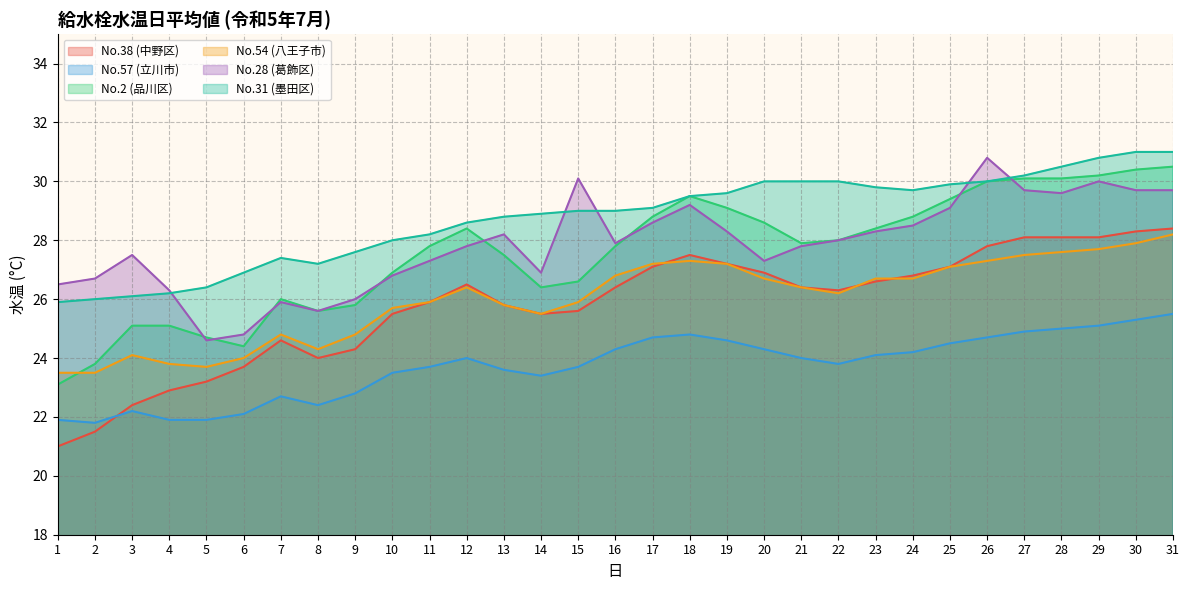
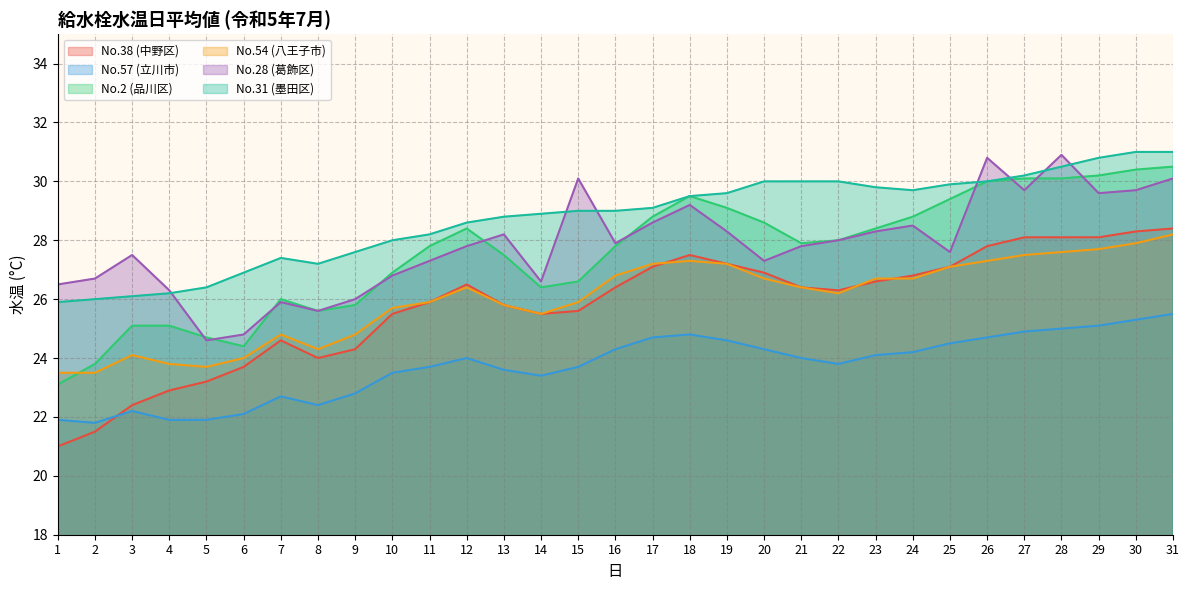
No.28 (葛飾区), 14: 26.9 -> 26.6
No.28 (葛飾区), 25: 29.1 -> 27.6
No.28 (葛飾区), 28: 29.6 -> 30.9
No.28 (葛飾区), 29: 30.0 -> 29.6
No.28 (葛飾区), 31: 29.7 -> 30.1
